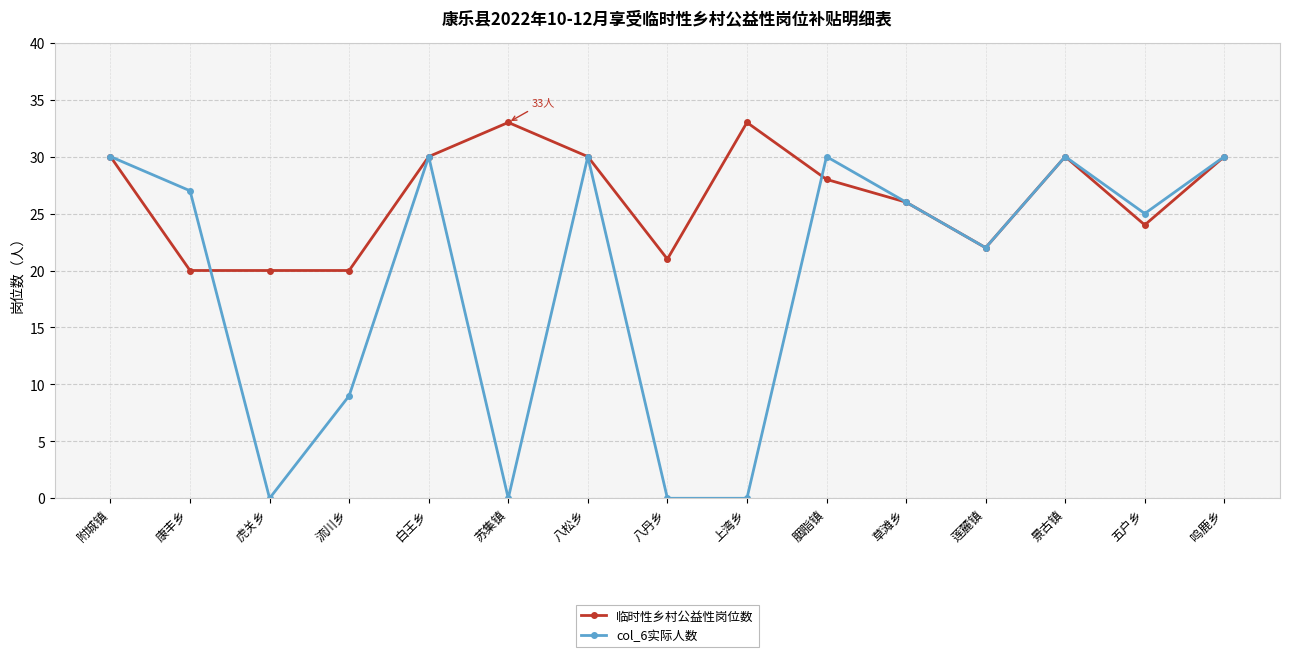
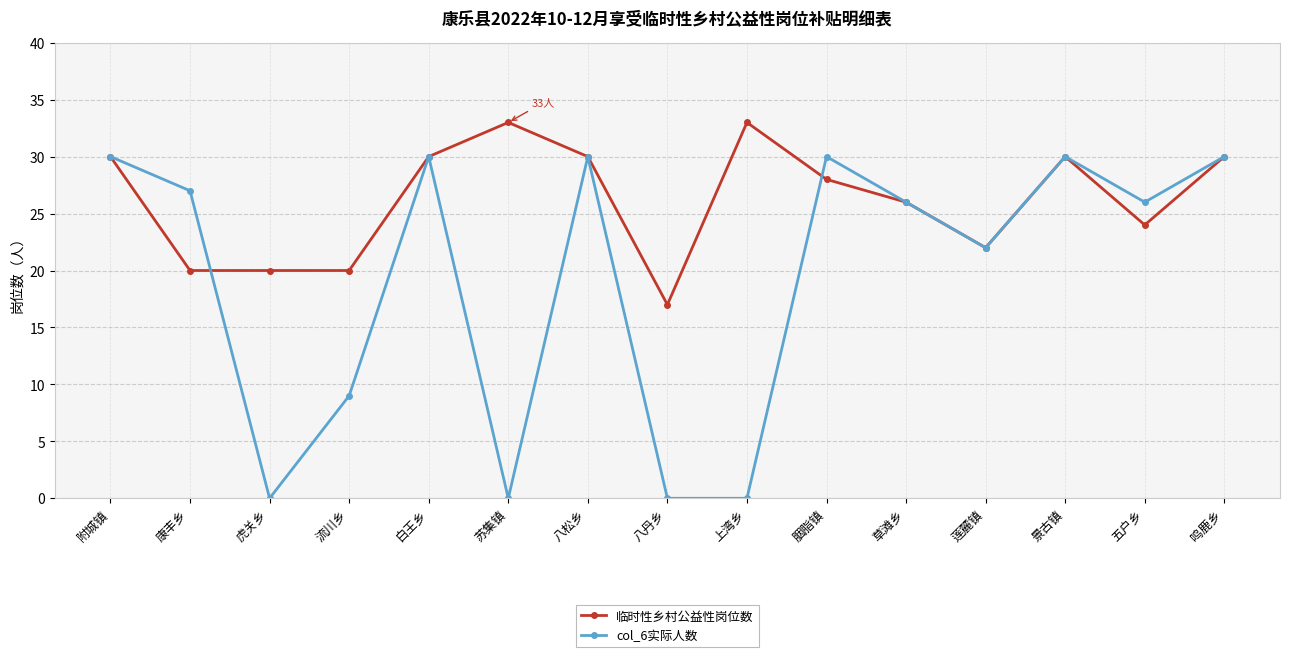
临时性乡村公益性岗位数, 八丹乡: 21 -> 17
col_6实际人数, 五户乡: 25 -> 26
